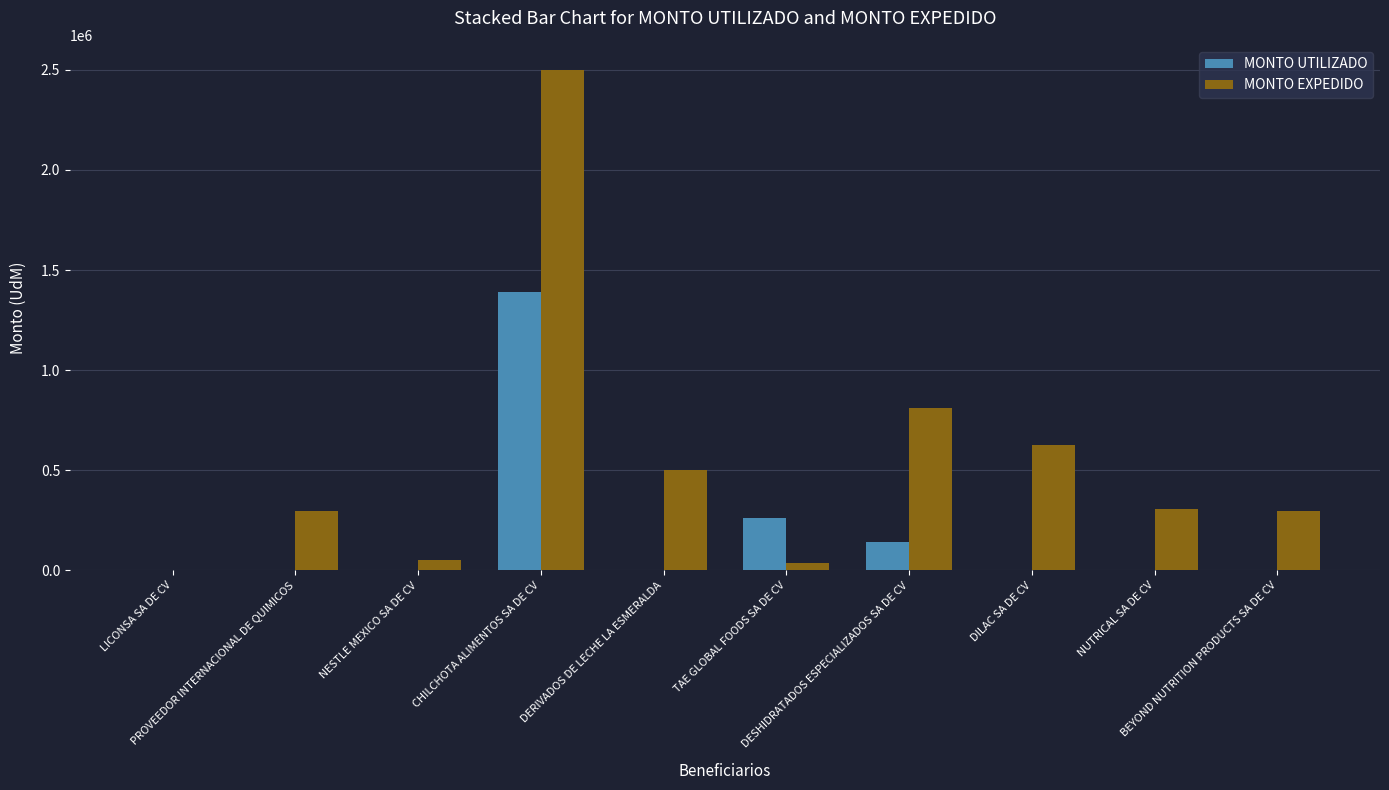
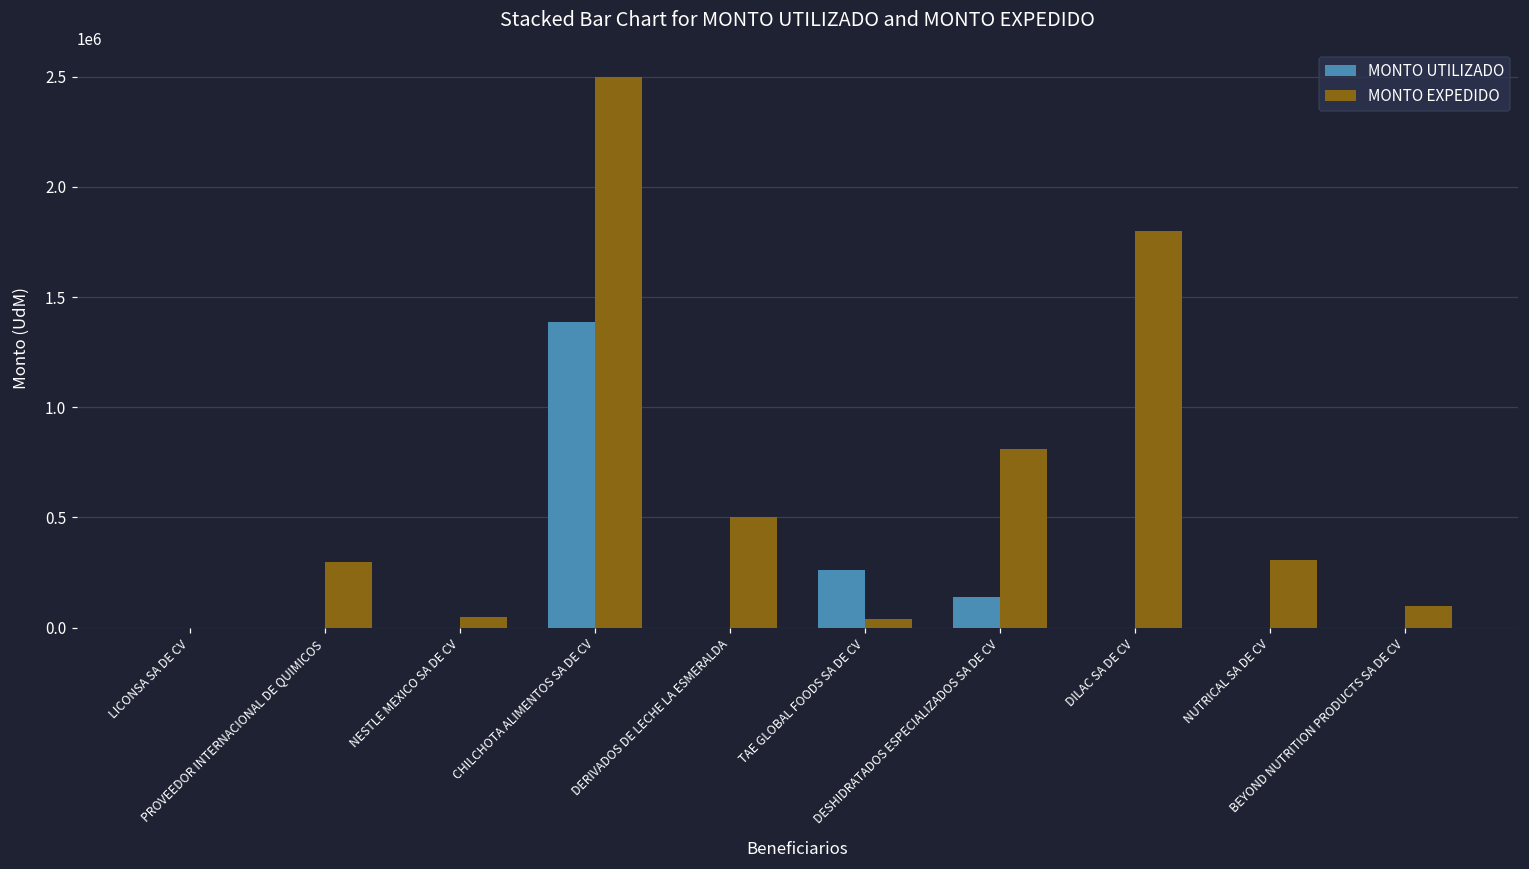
MONTO EXPEDIDO, DILAC SA DE CV: 630000 -> 1800000
MONTO EXPEDIDO, BEYOND NUTRITION PRODUCTS SA DE CV: 300000 -> 100000
